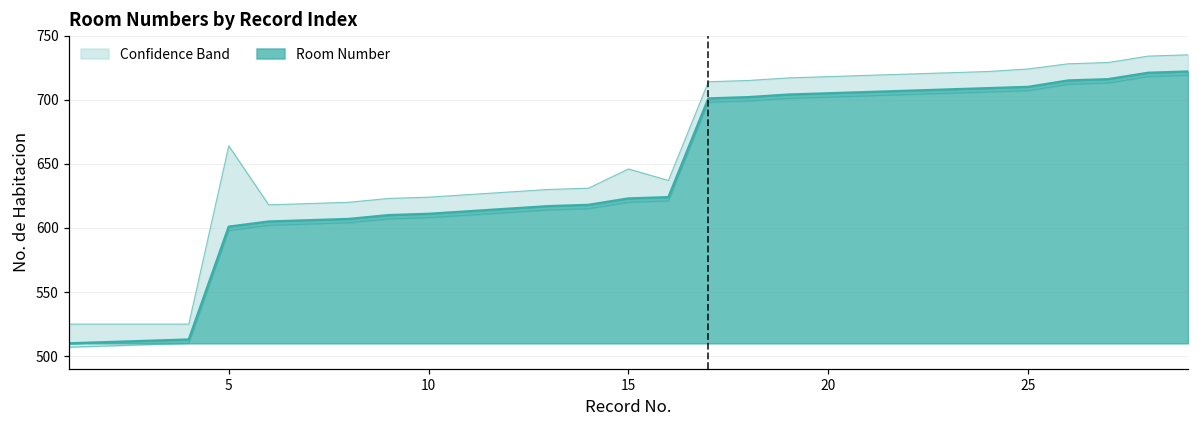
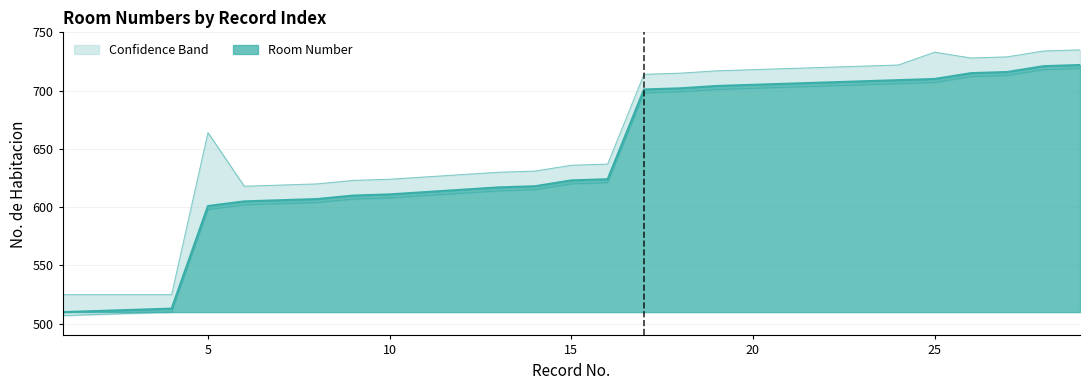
Confidence Band, 15: 646 -> 636
Confidence Band, 25: 724 -> 733
